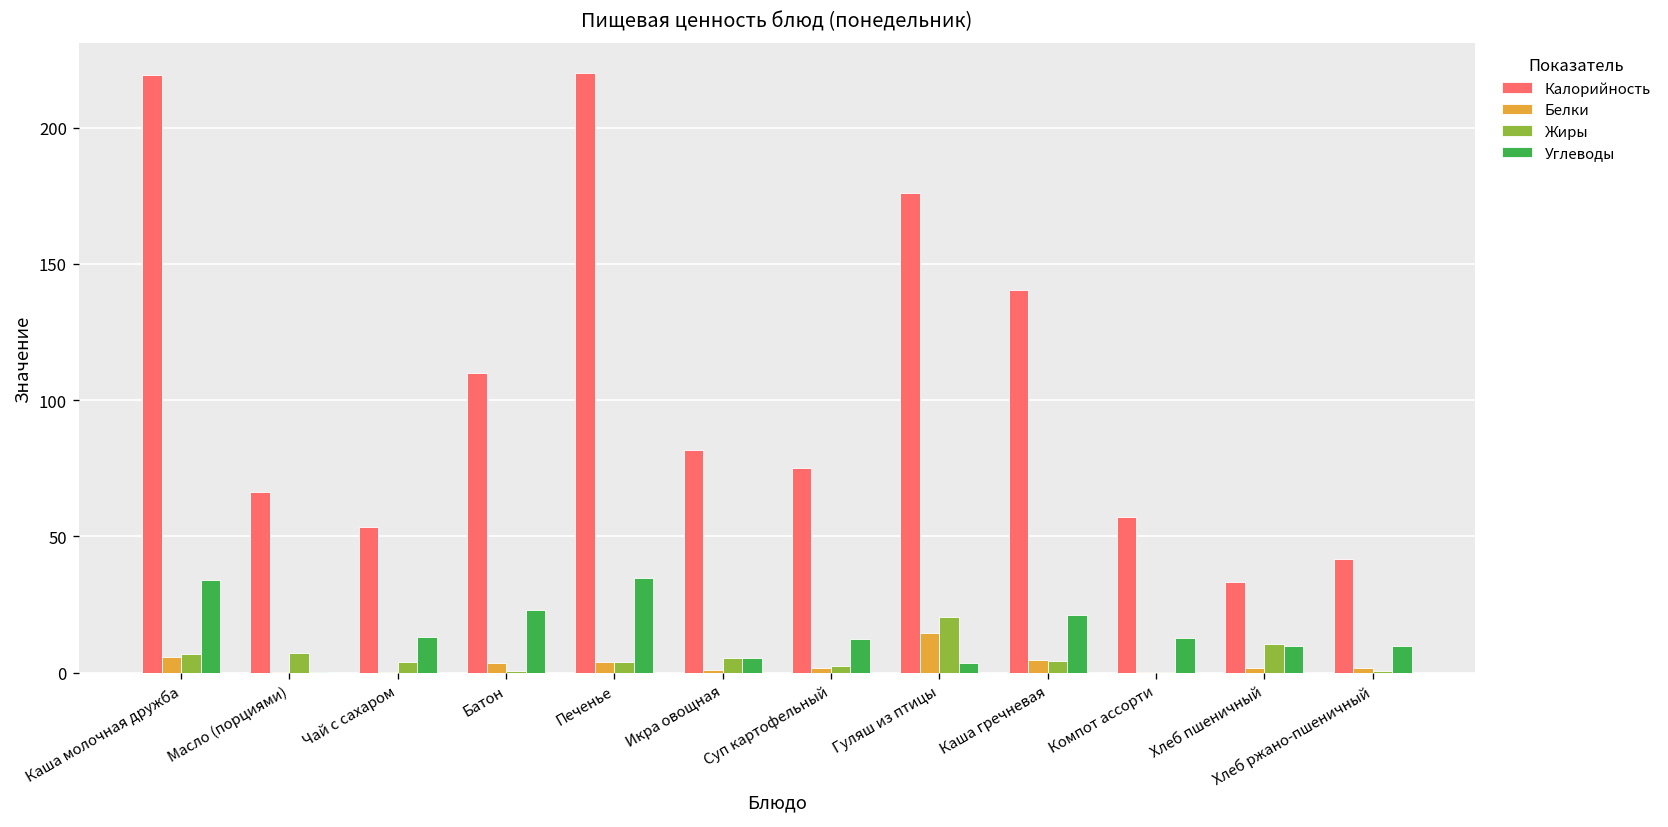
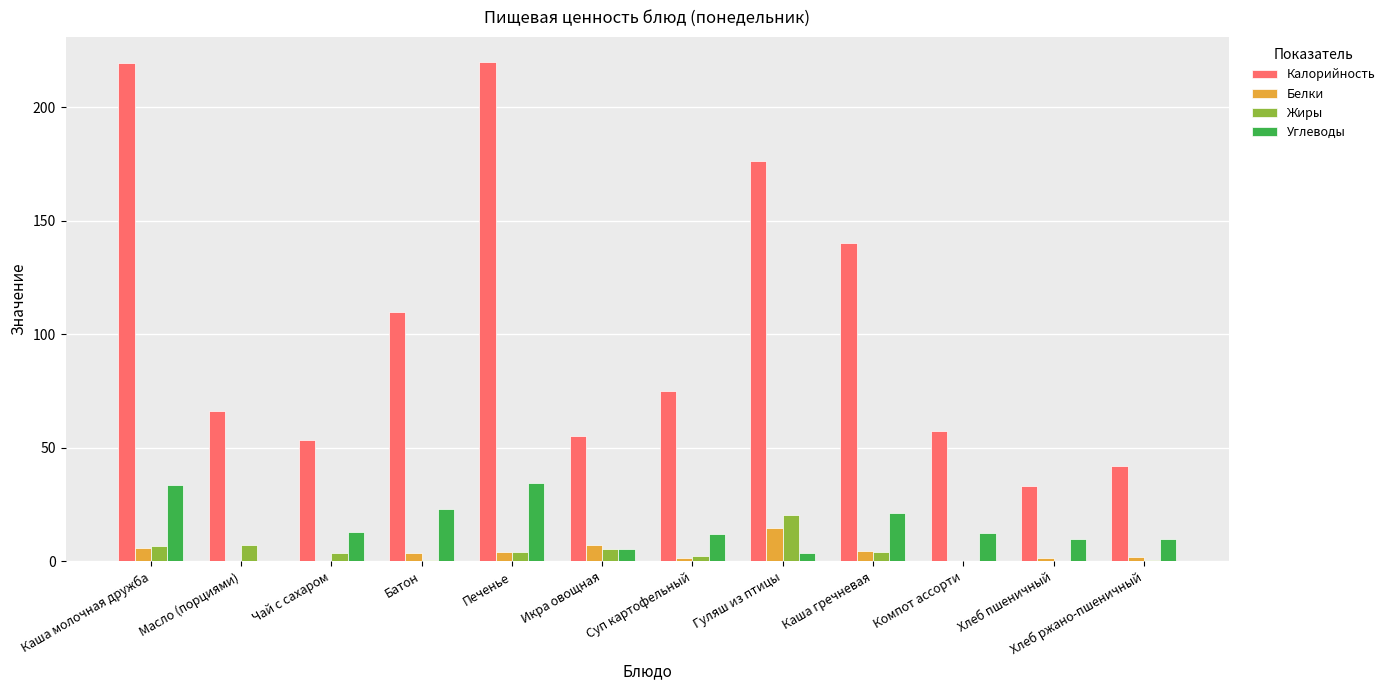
Калорийность, Икра овощная: 82 -> 55
Белки, Икра овощная: 1 -> 7
Жиры, Хлеб пшеничный: 11 -> 0
